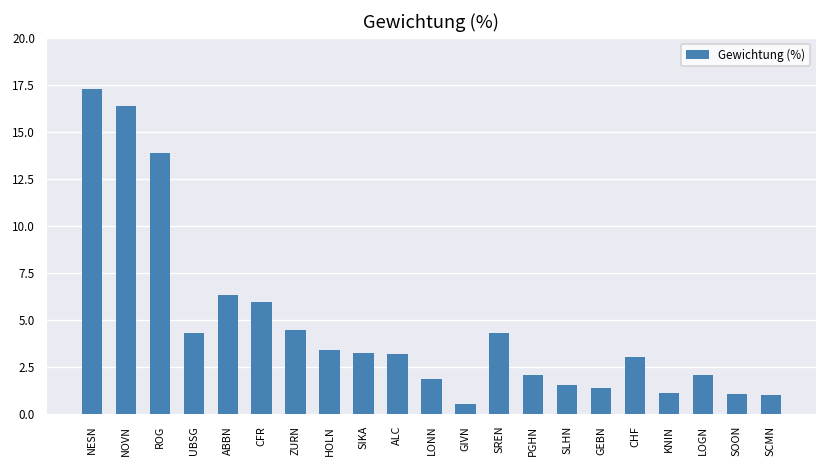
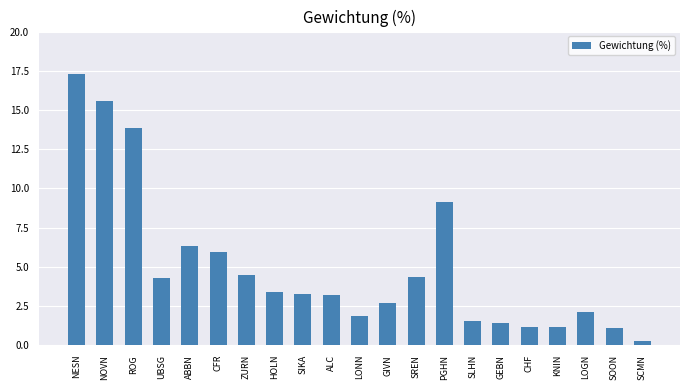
NOVN: 16.4 -> 15.6
GIVN: 0.6 -> 2.7
PGHN: 2.1 -> 9.1
CHF: 3.1 -> 1.2
SCMN: 1.0 -> 0.3
